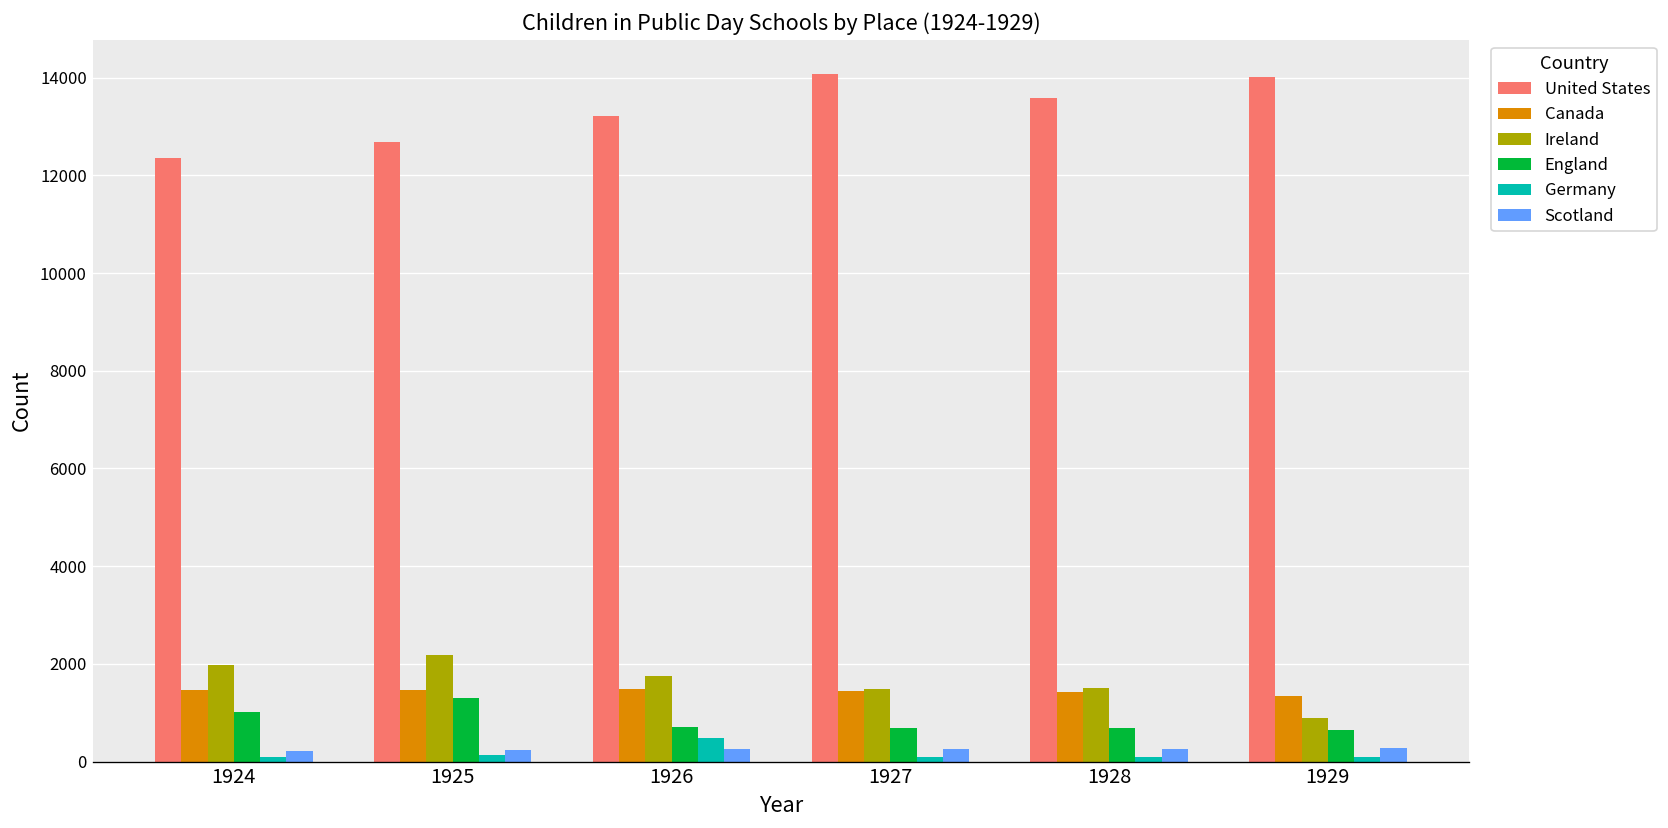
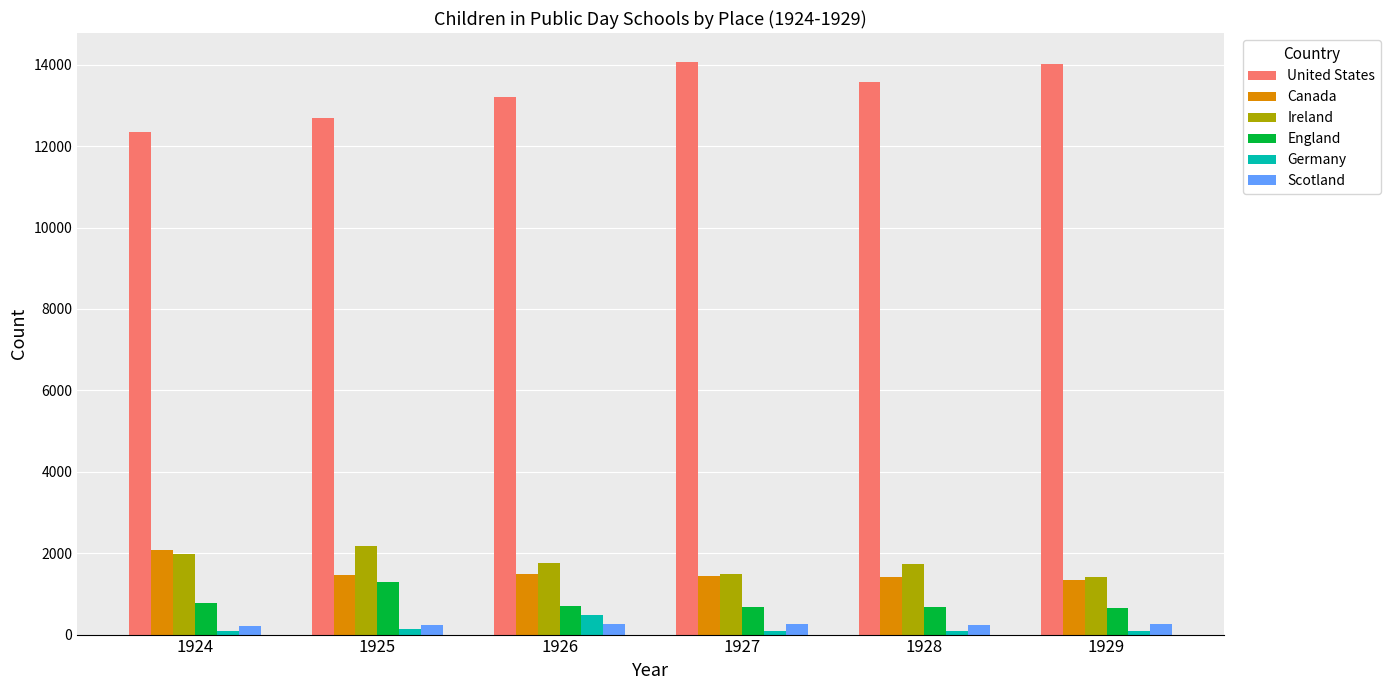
Canada, 1924: 1500 -> 2100
England, 1924: 1000 -> 800
Ireland, 1928: 1500 -> 1700
Ireland, 1929: 900 -> 1400
